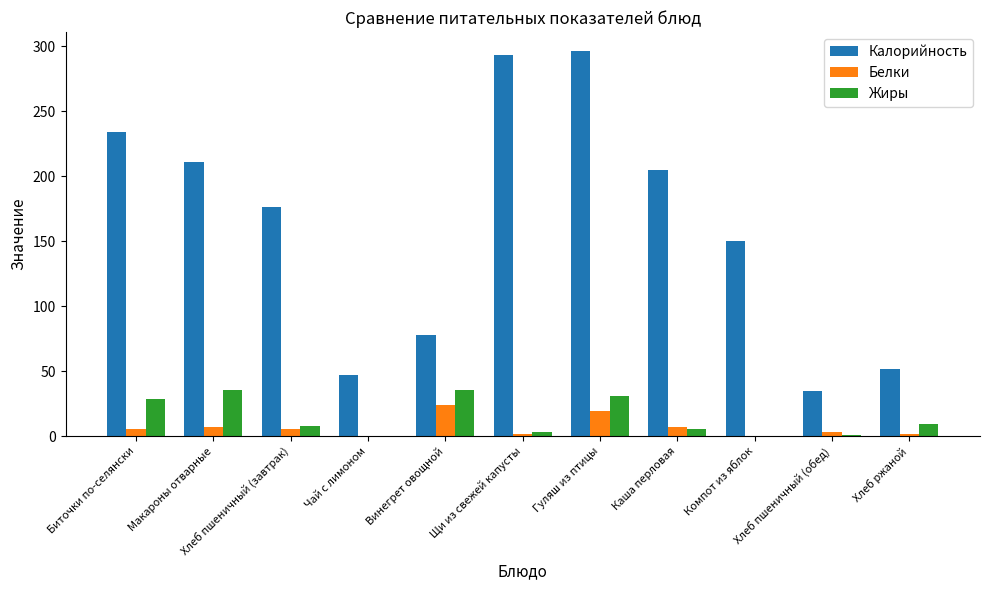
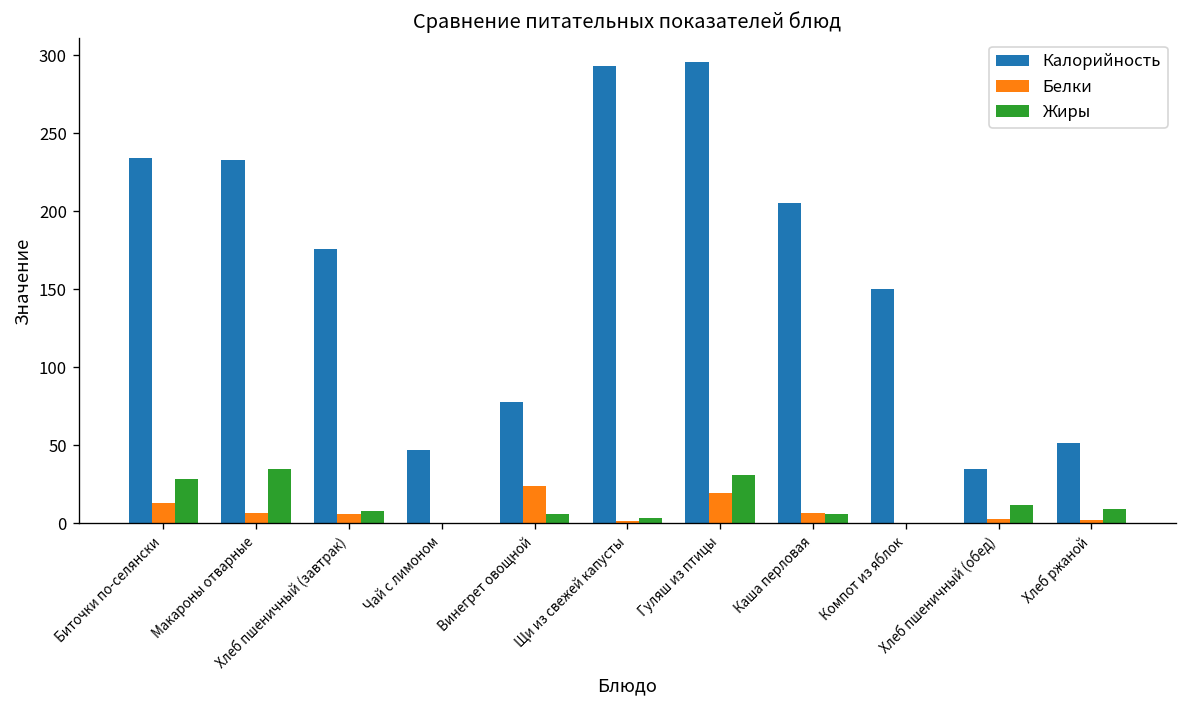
Белки, Биточки по-селянски: 5 -> 13
Калорийность, Макароны отварные: 211 -> 233
Жиры, Винегрет овощной: 36 -> 6
Жиры, Хлеб пшеничный (обед): 1 -> 12
